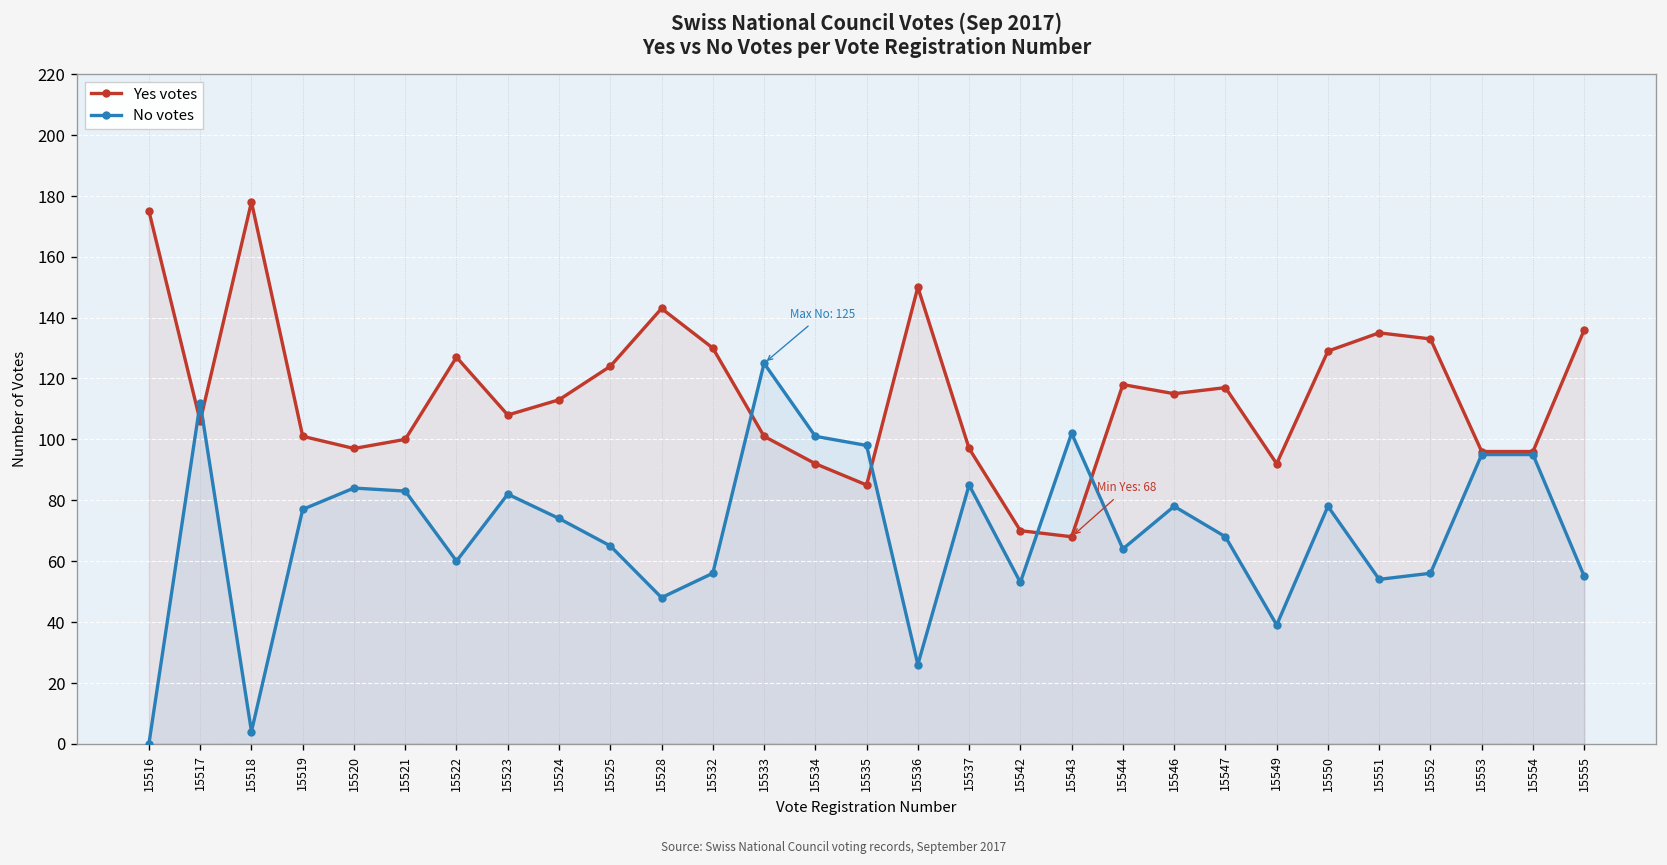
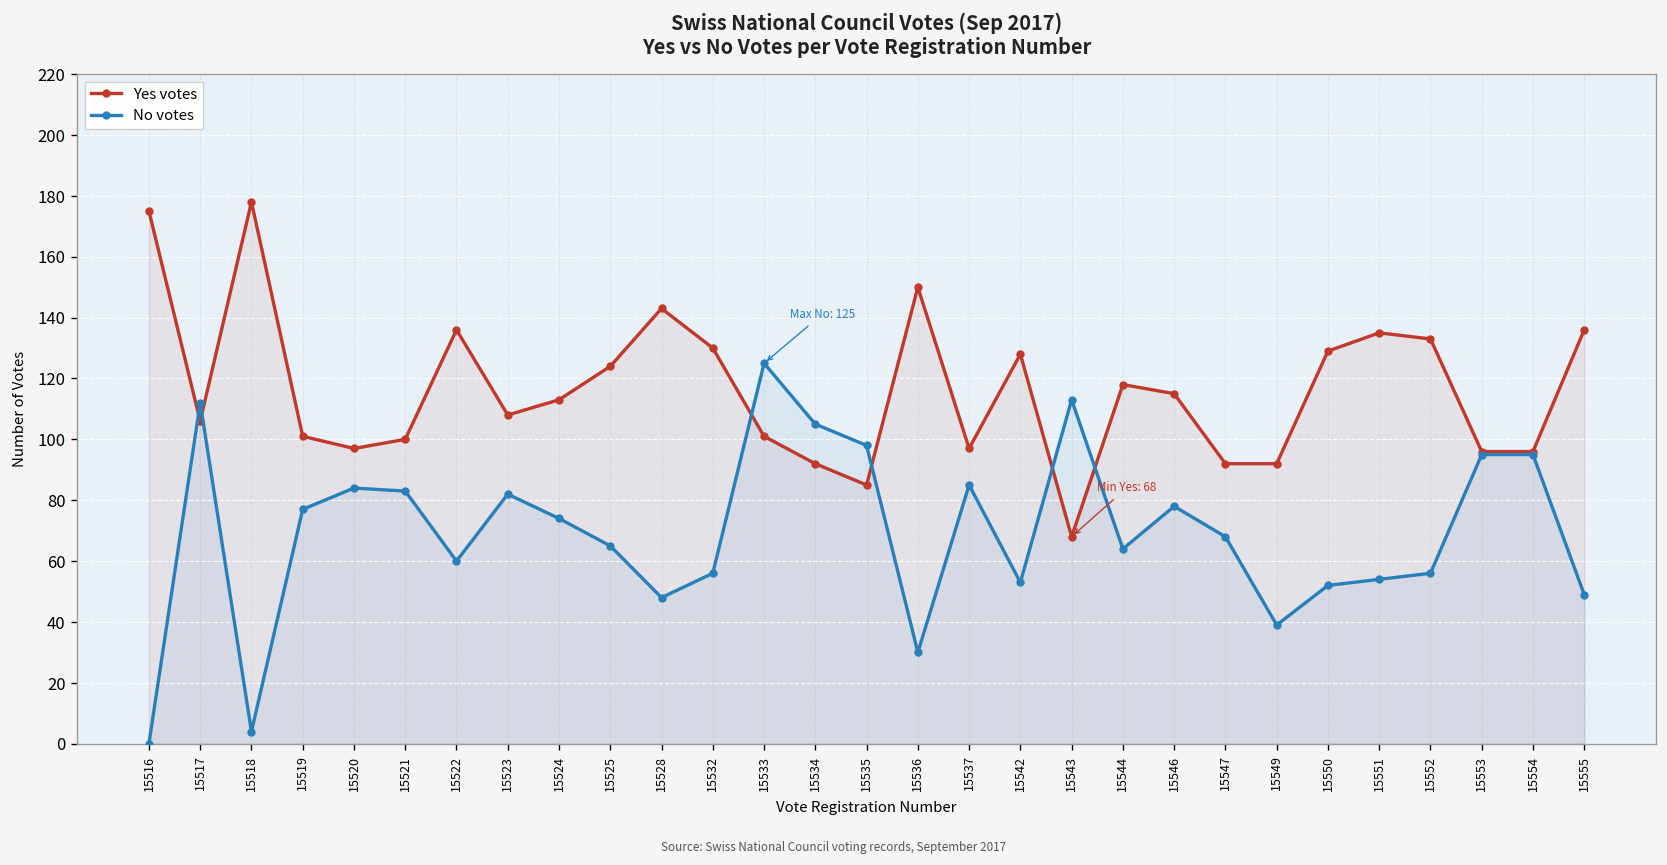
Yes votes, 15522: 127 -> 136
No votes, 15534: 101 -> 105
No votes, 15536: 26 -> 30
Yes votes, 15542: 70 -> 128
No votes, 15543: 102 -> 113
Yes votes, 15547: 117 -> 92
No votes, 15550: 78 -> 52
No votes, 15555: 55 -> 49
